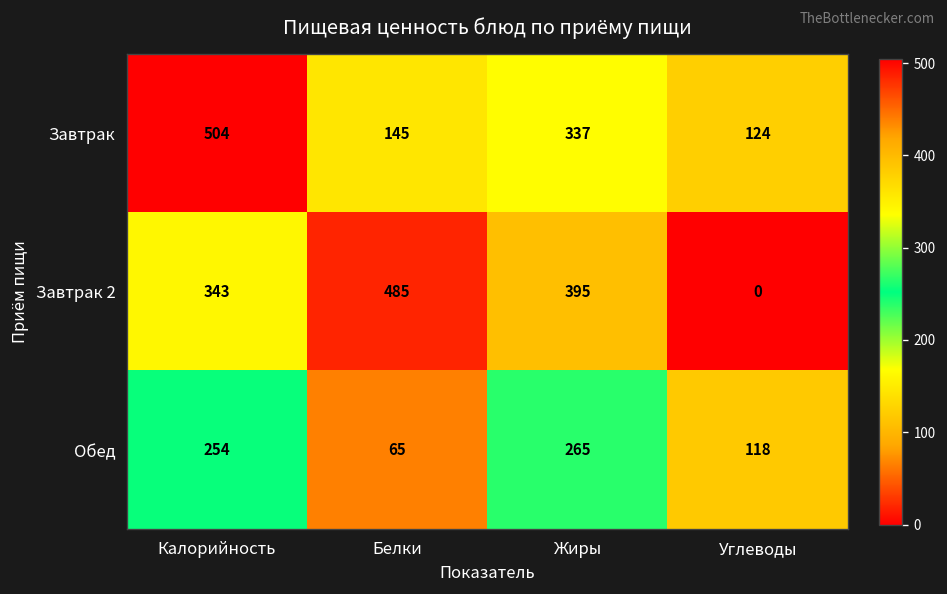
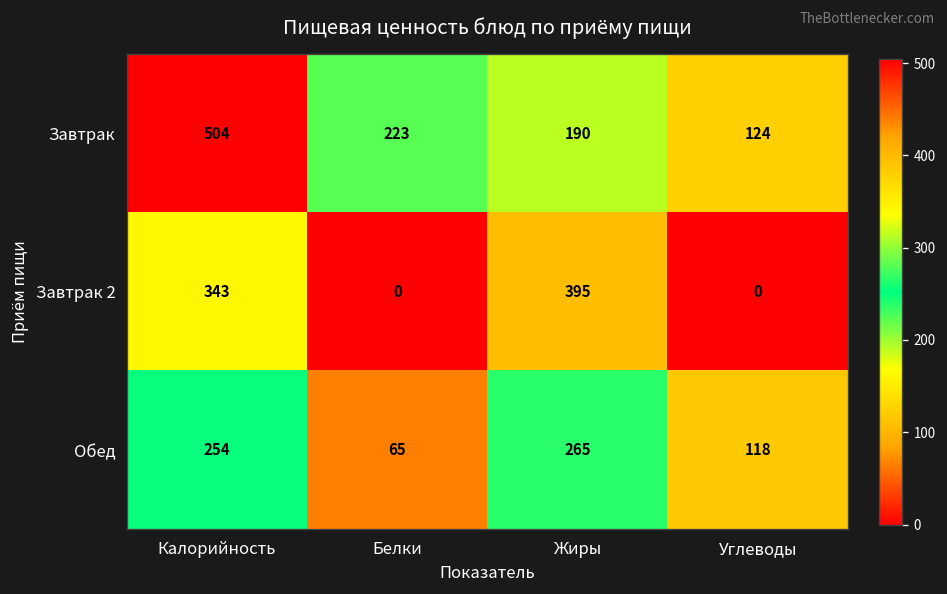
Завтрак, Белки: 145 -> 223
Завтрак, Жиры: 337 -> 190
Завтрак 2, Белки: 485 -> 0
